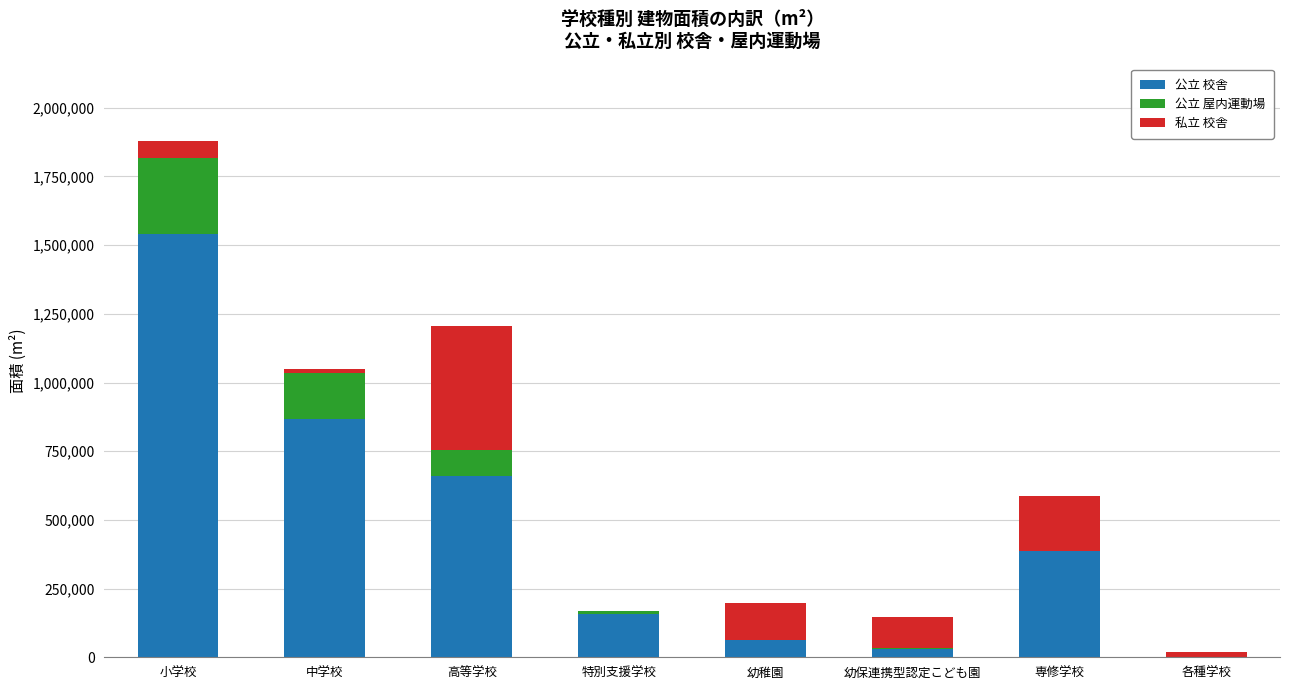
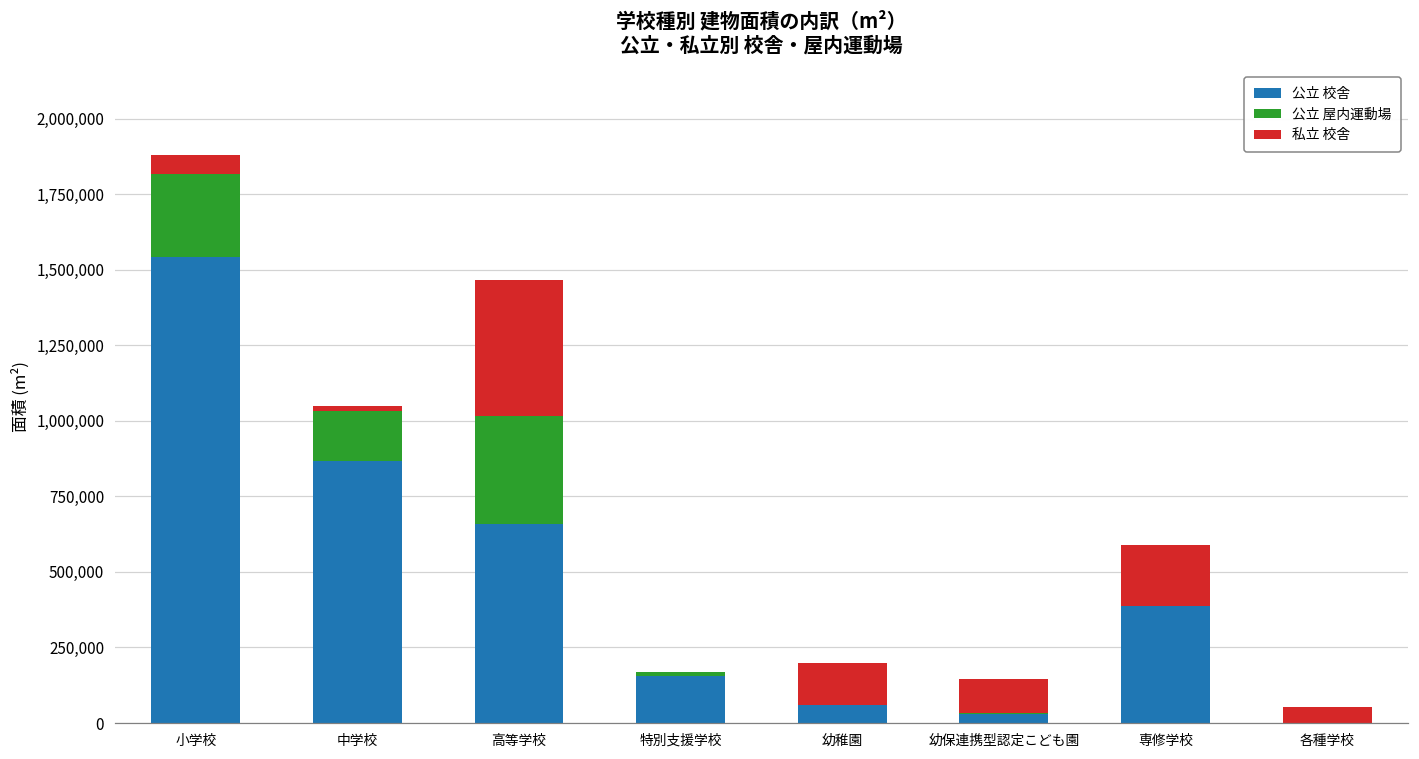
公立 屋内運動場, 高等学校: 100,000 -> 350,000
私立 校舎, 各種学校: 20,000 -> 50,000
